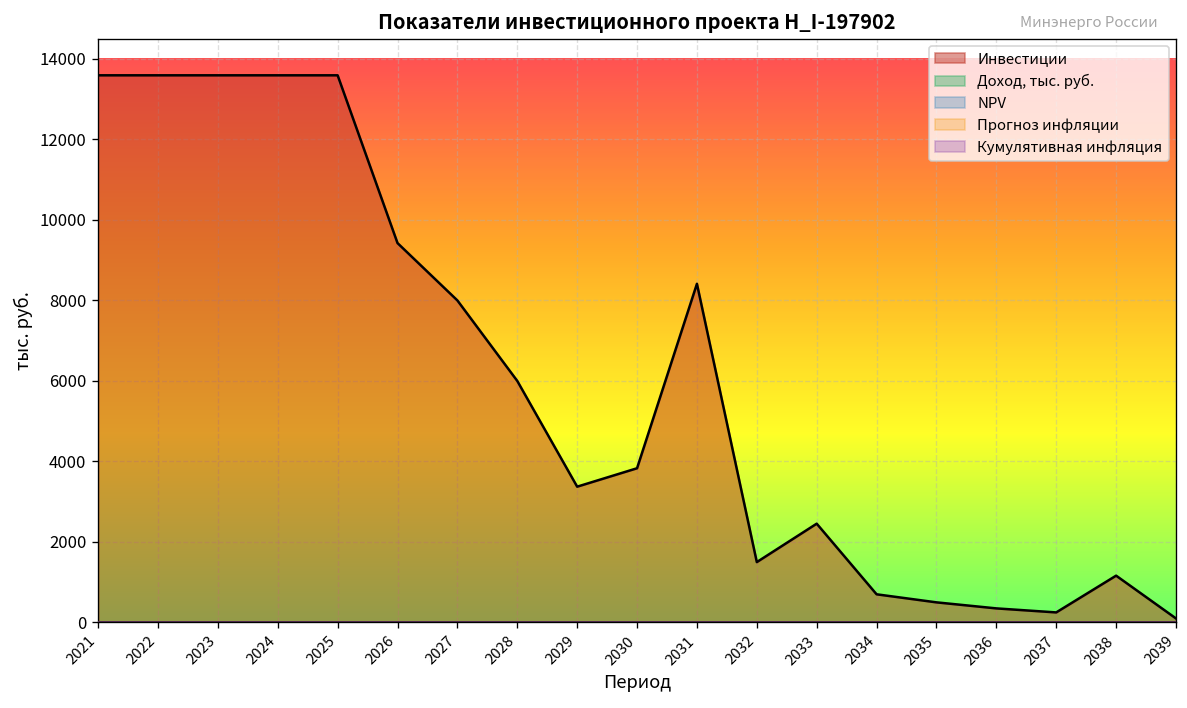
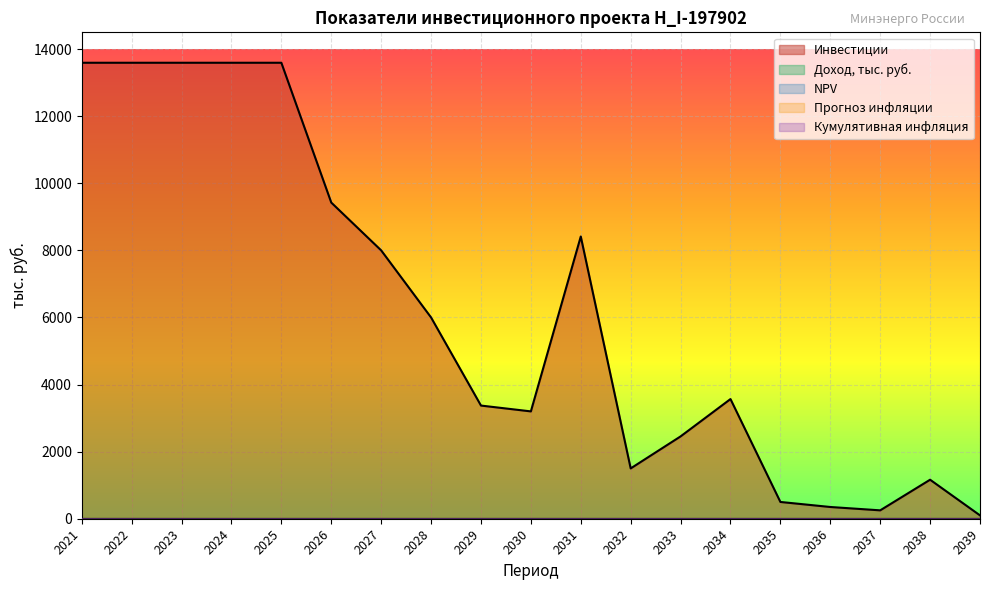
Инвестиции, 2030: 3800 -> 3200
Инвестиции, 2034: 700 -> 3600
